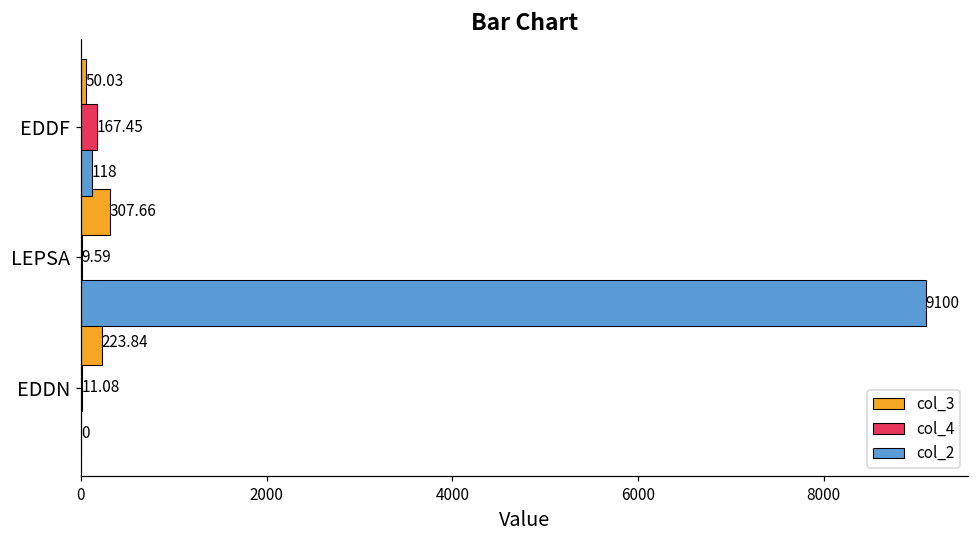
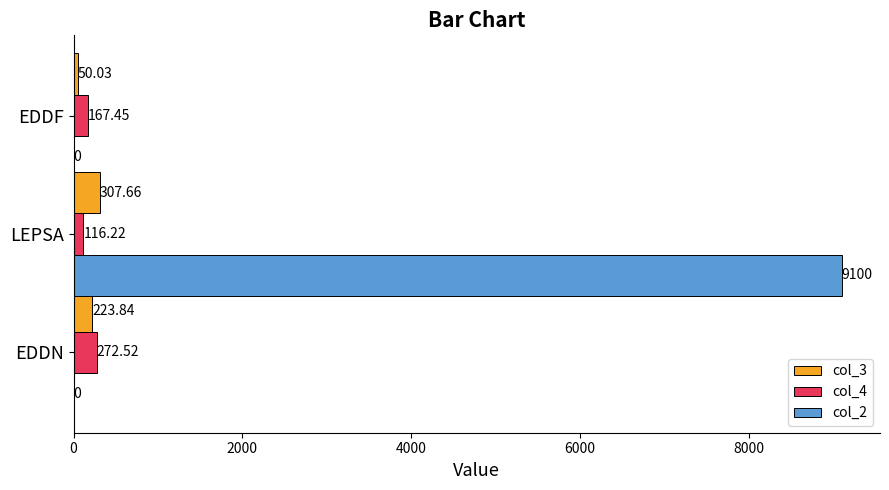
col_2, EDDF: 118 -> 0
col_4, LEPSA: 9.59 -> 116.22
col_4, EDDN: 11.08 -> 272.52
